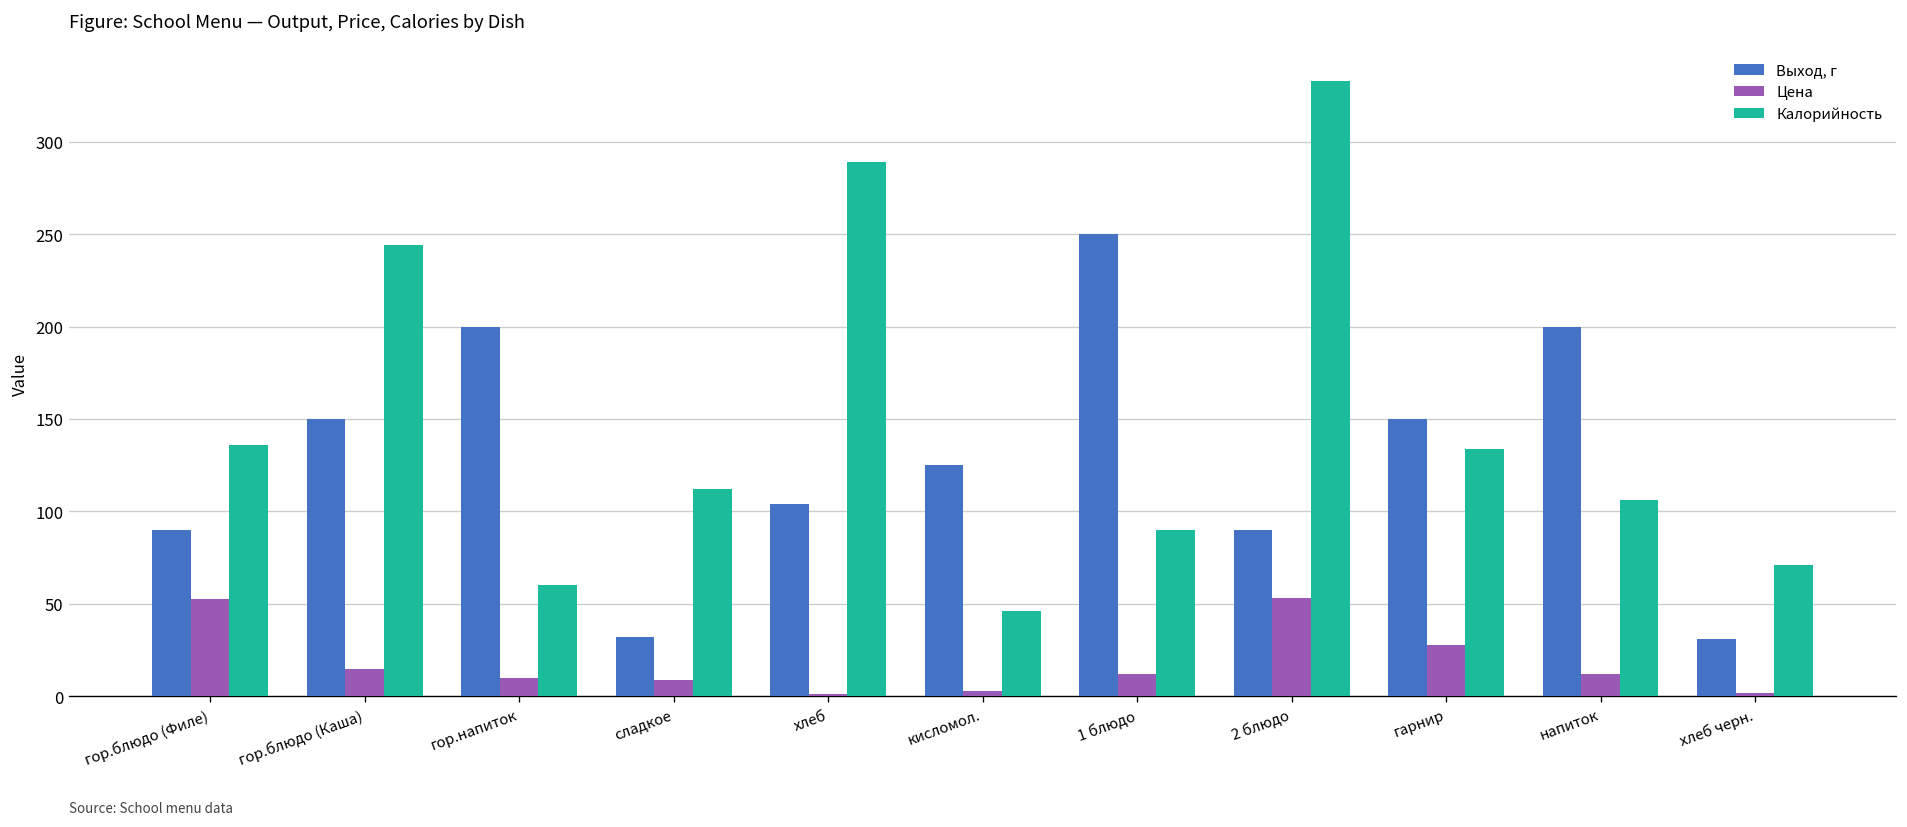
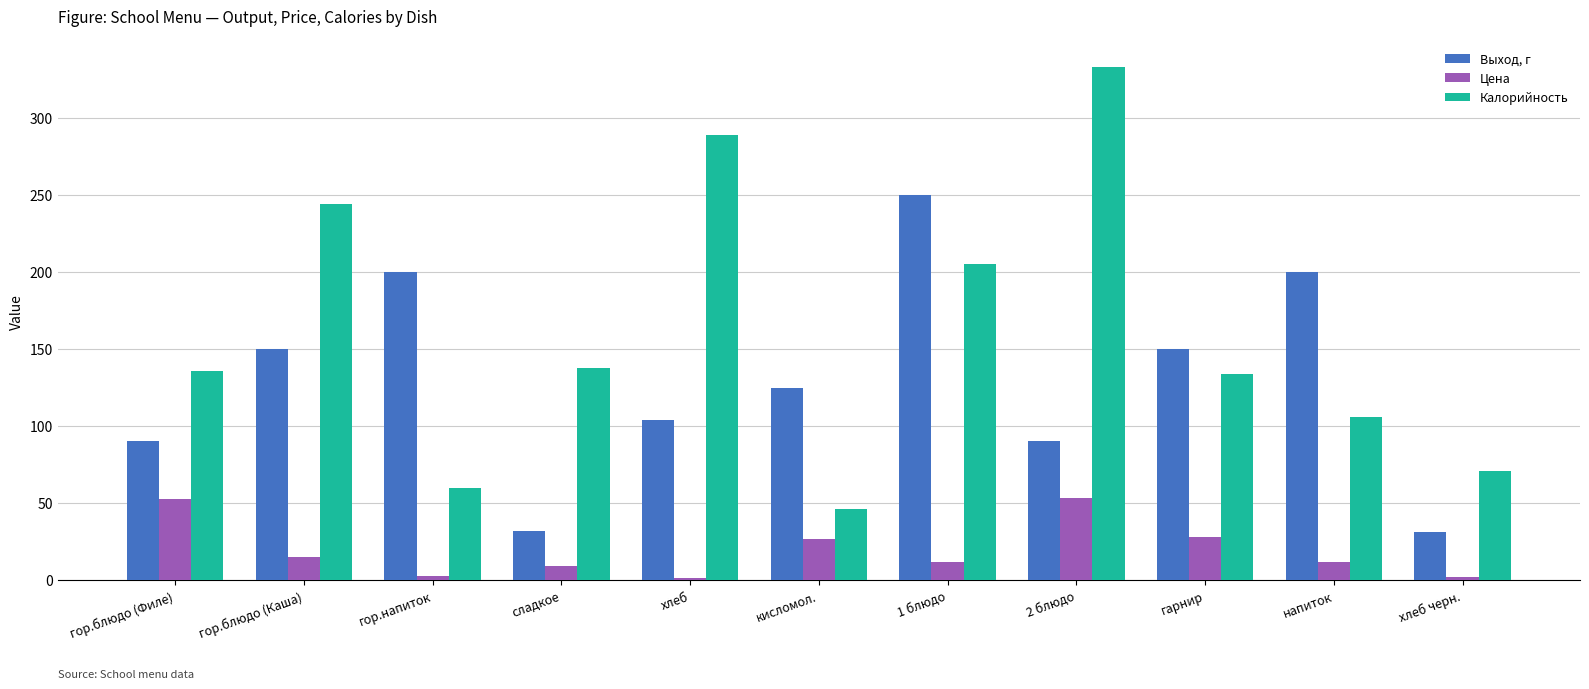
Цена, гор.напиток: 10 -> 3
Калорийность, сладкое: 112 -> 138
Цена, кисломол.: 3 -> 27
Калорийность, 1 блюдо: 90 -> 205
